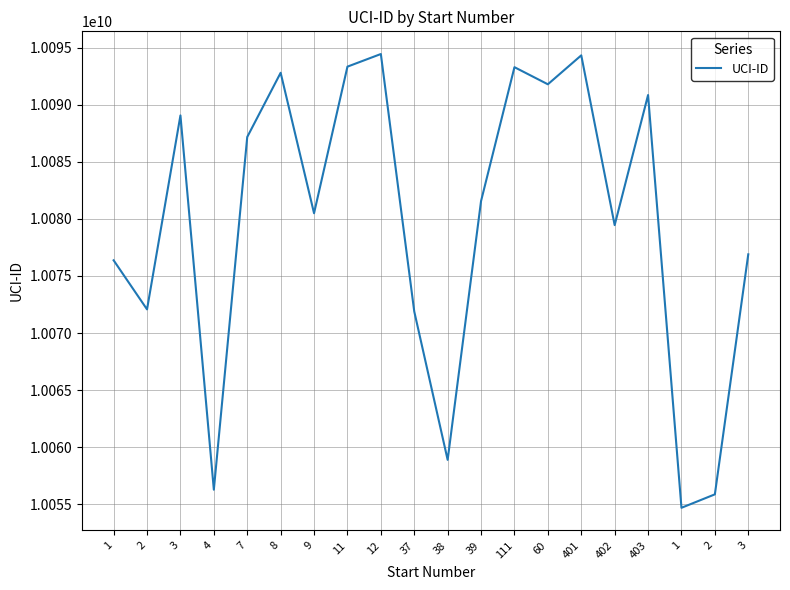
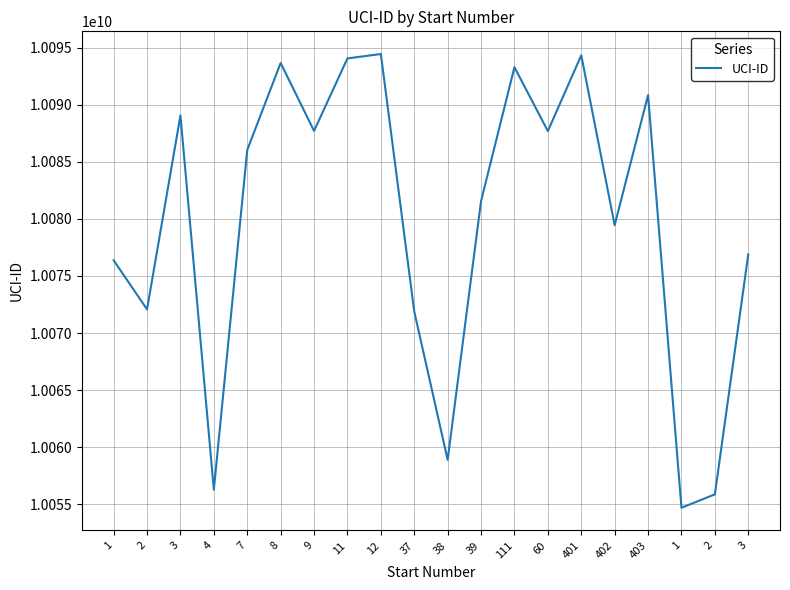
7: 10087200000 -> 10086000000
8: 10092800000 -> 10093700000
9: 10080500000 -> 10087700000
11: 10093400000 -> 10094100000
60: 10091800000 -> 10087700000
